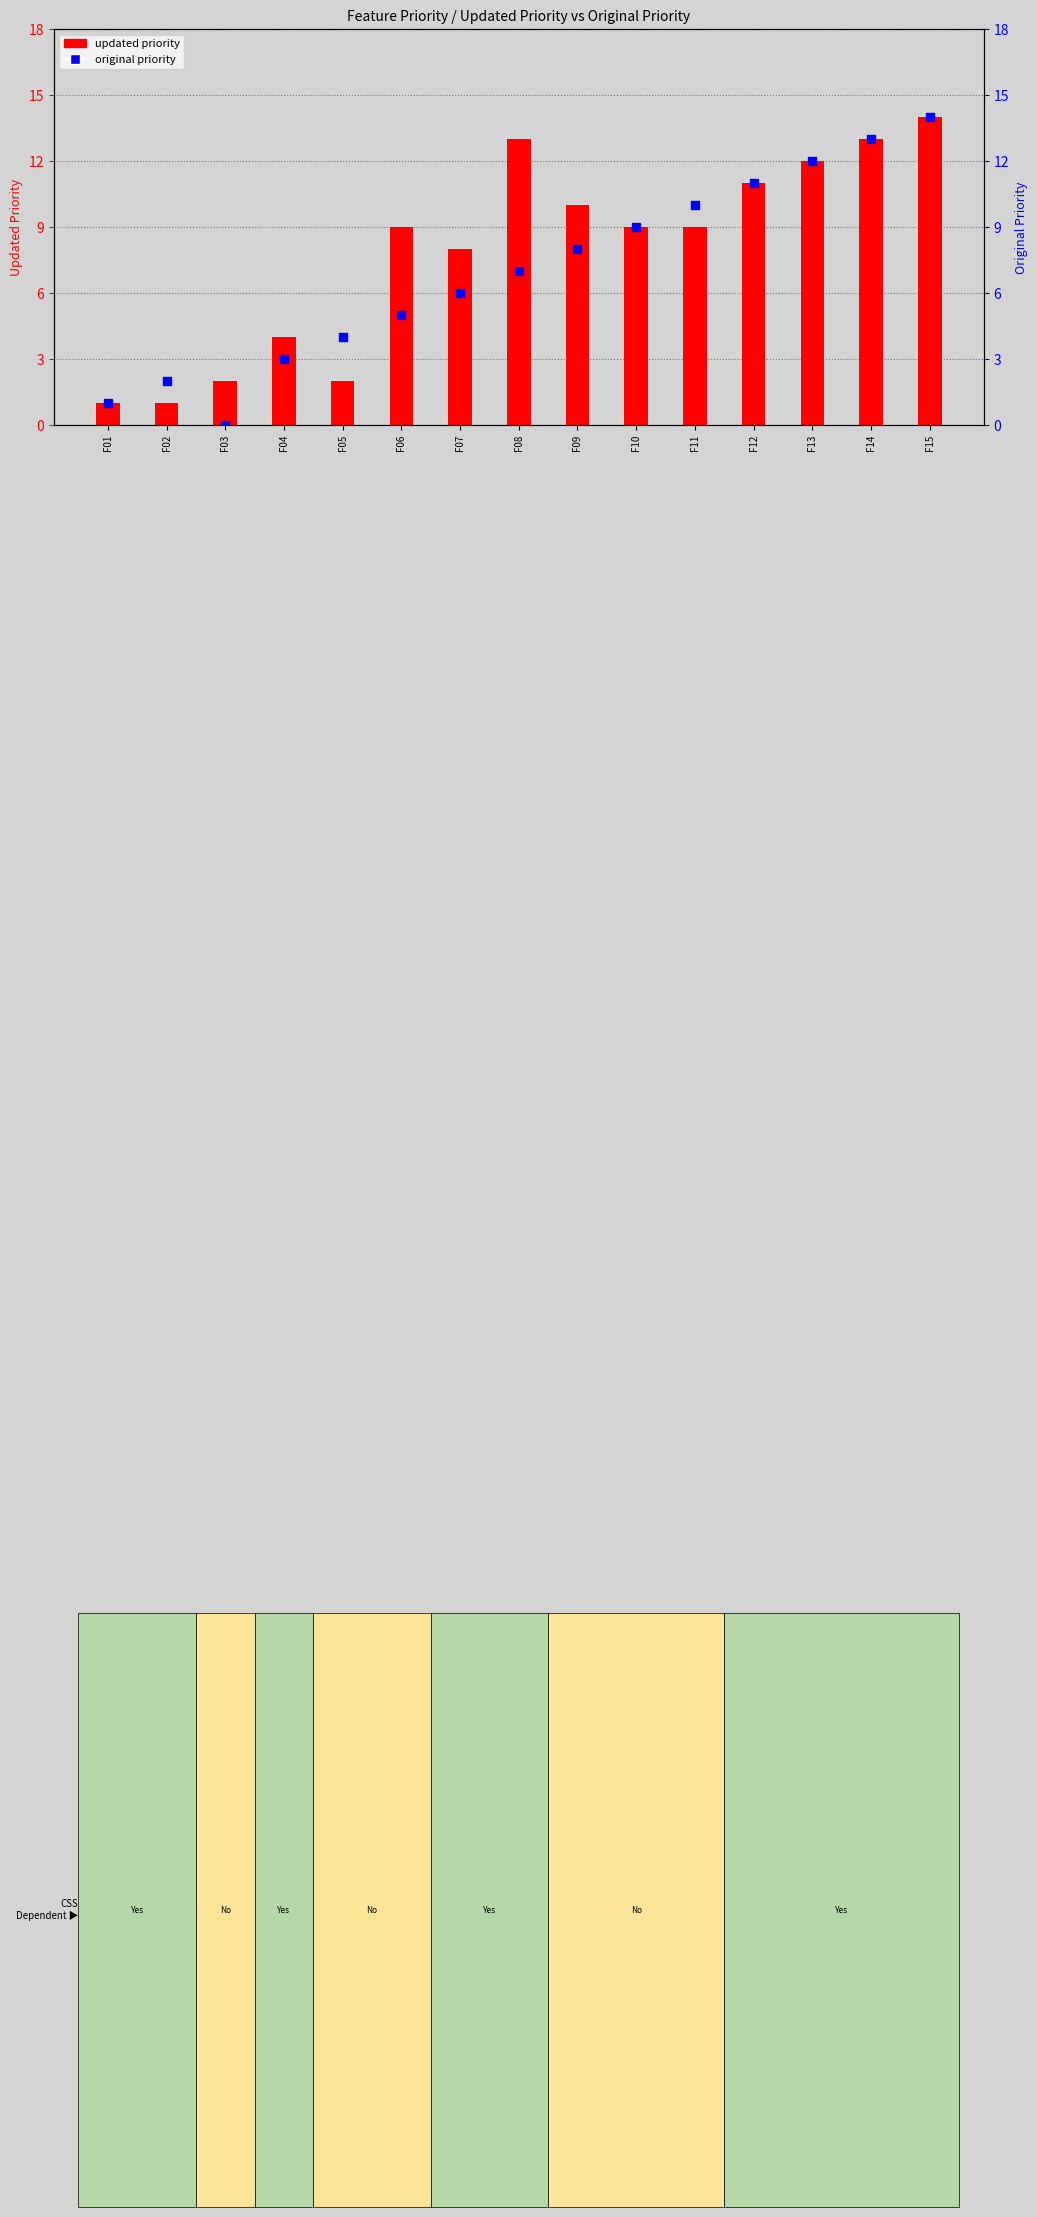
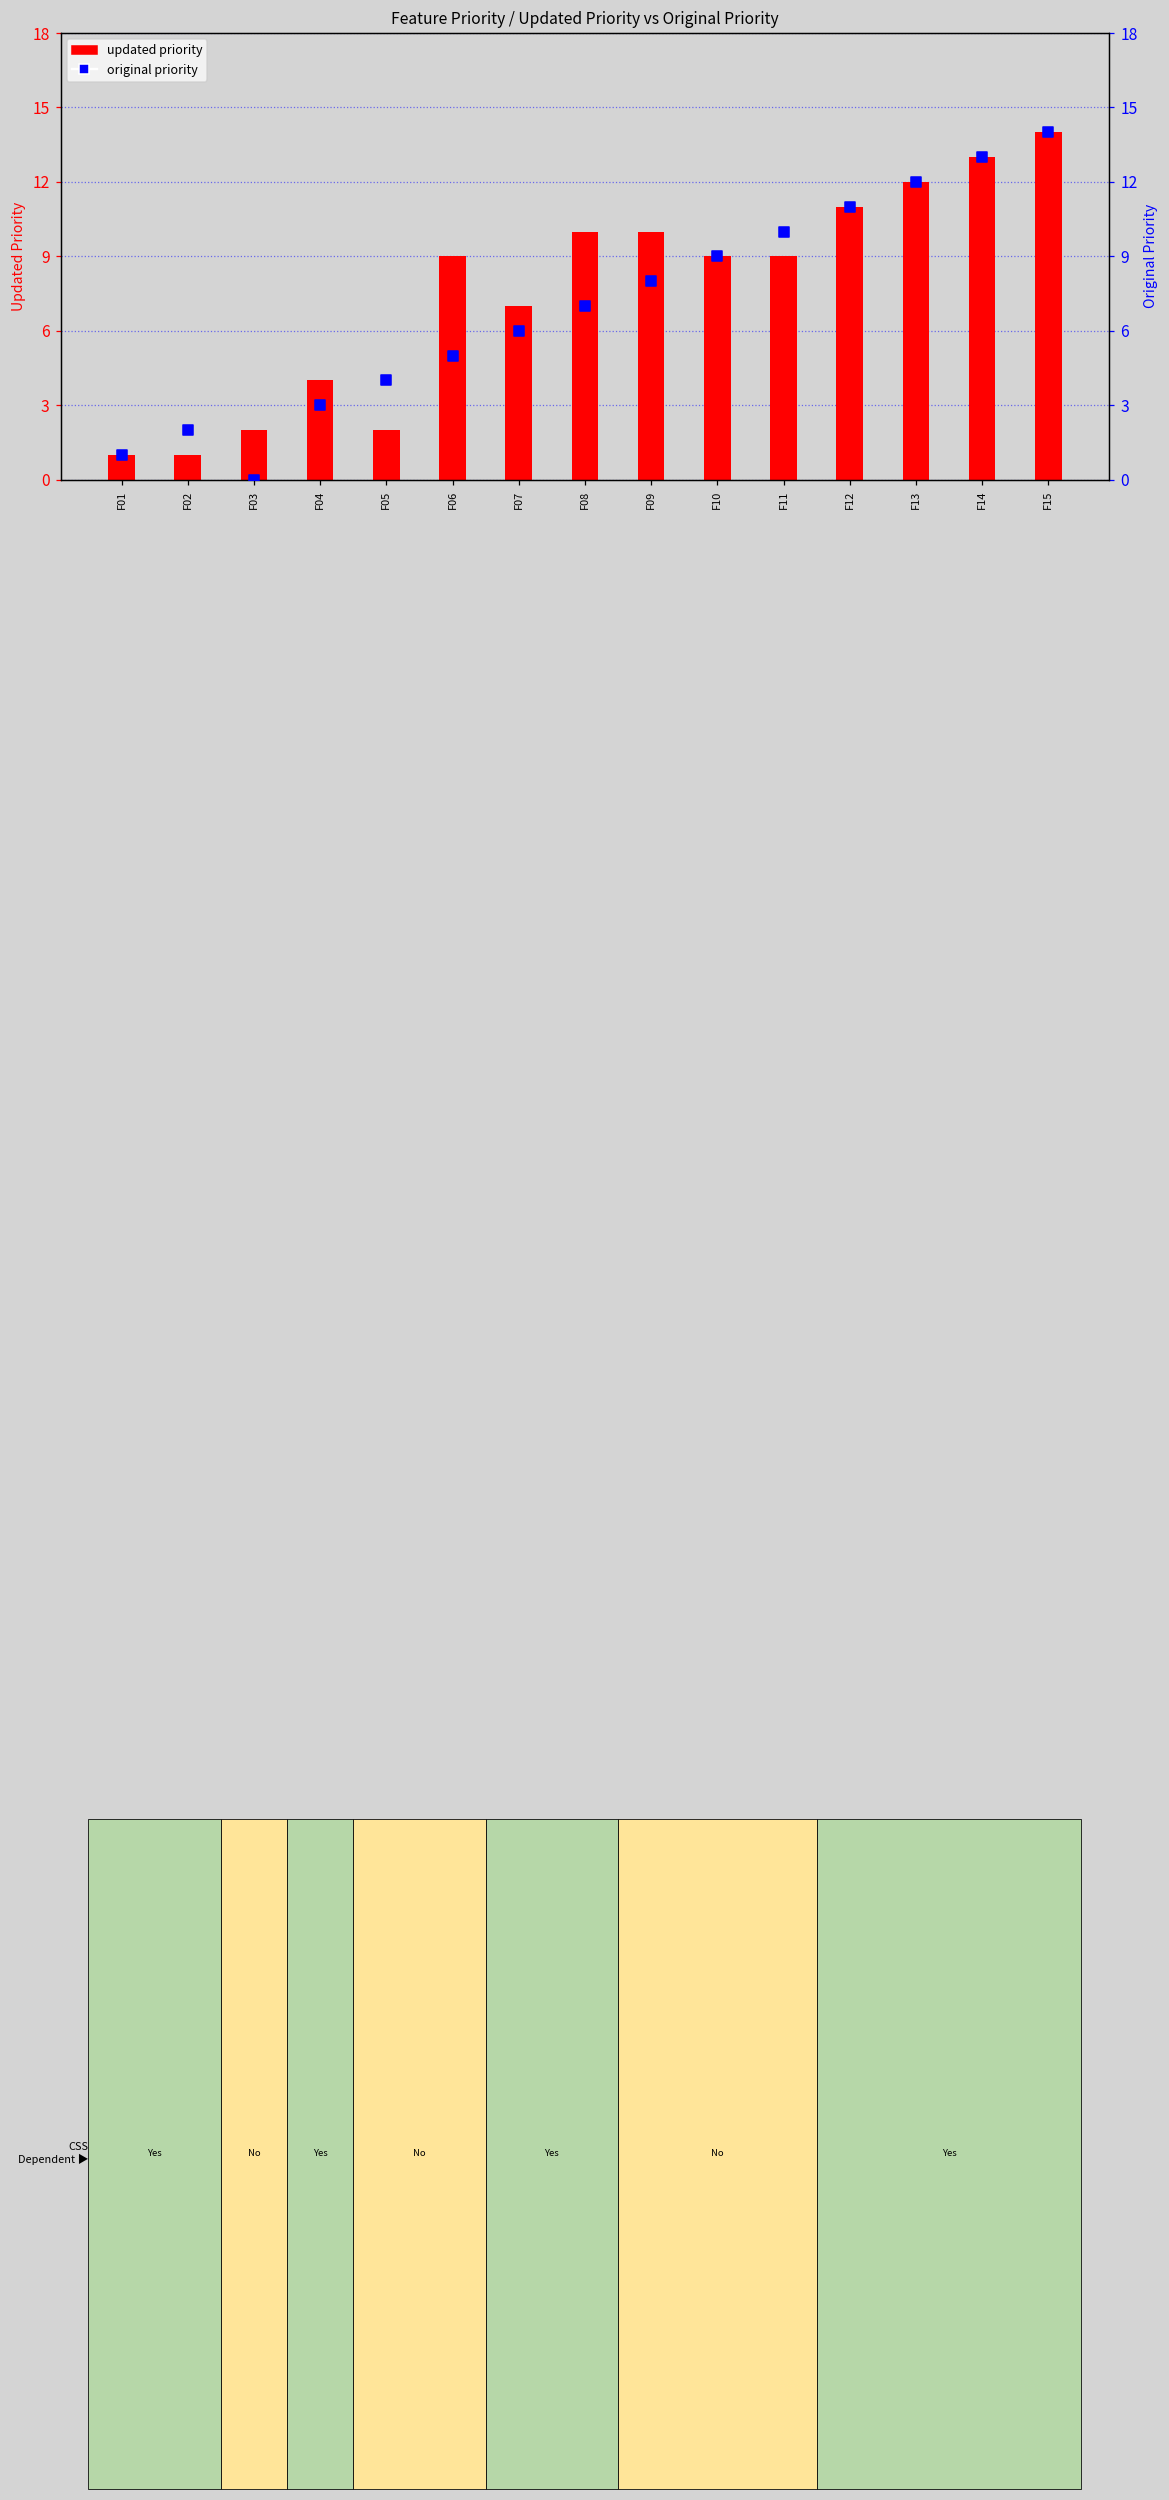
updated priority, F07: 8 -> 7
updated priority, F08: 13 -> 10
